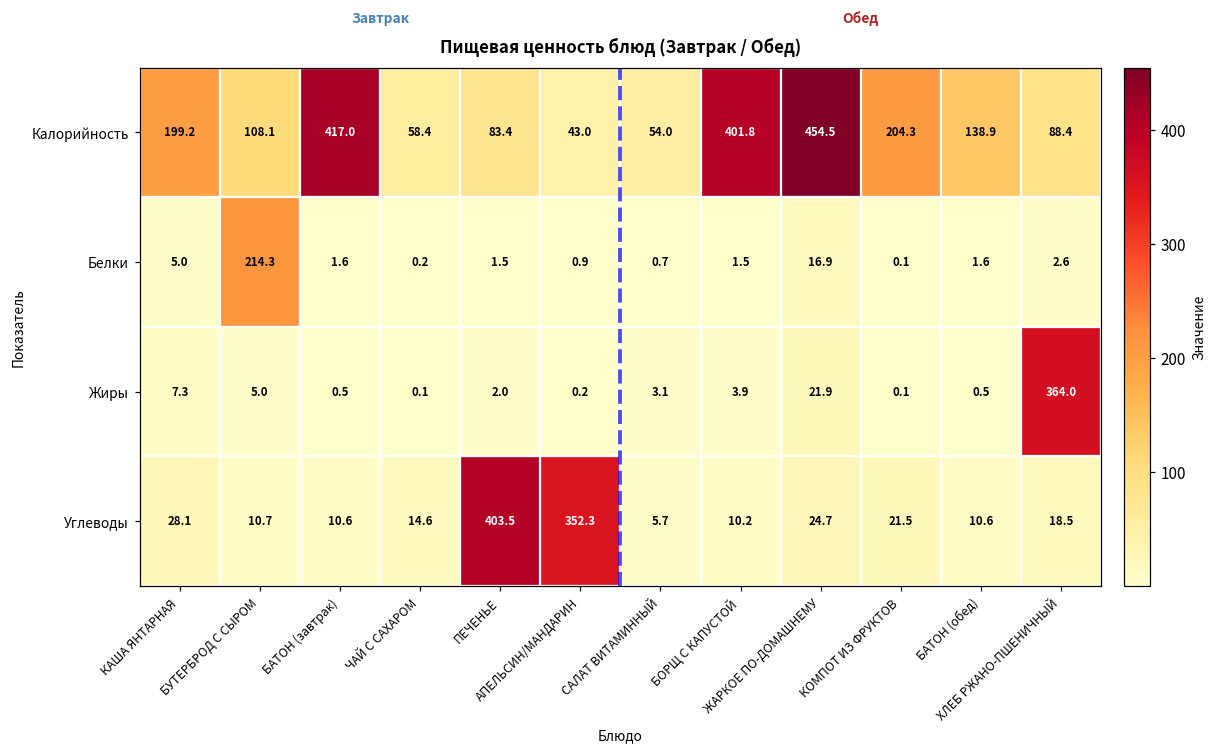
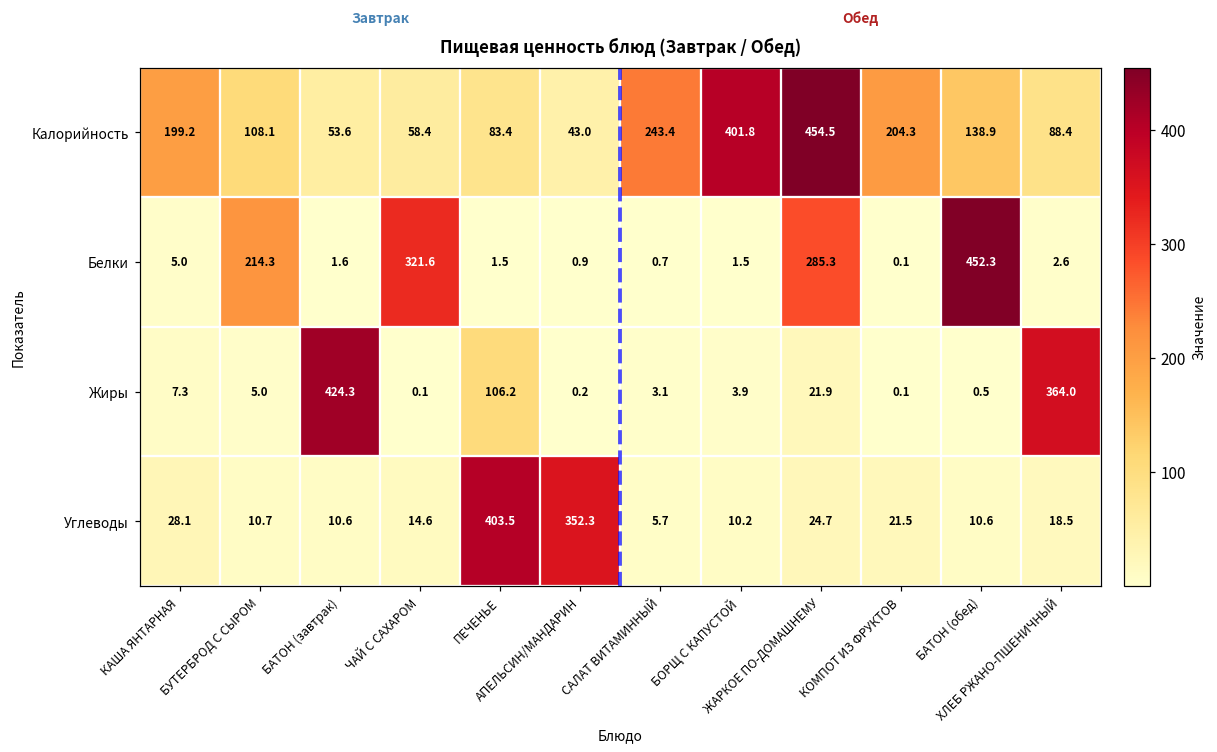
Калорийность, БАТОН (завтрак): 417.0 -> 53.6
Калорийность, САЛАТ ВИТАМИННЫЙ: 54.0 -> 243.4
Белки, ЧАЙ С САХАРОМ: 0.2 -> 321.6
Белки, ЖАРКОЕ ПО-ДОМАШНЕМУ: 16.9 -> 285.3
Белки, БАТОН (обед): 1.6 -> 452.3
Жиры, БАТОН (завтрак): 0.5 -> 424.3
Жиры, ПЕЧЕНЬЕ: 2.0 -> 106.2
